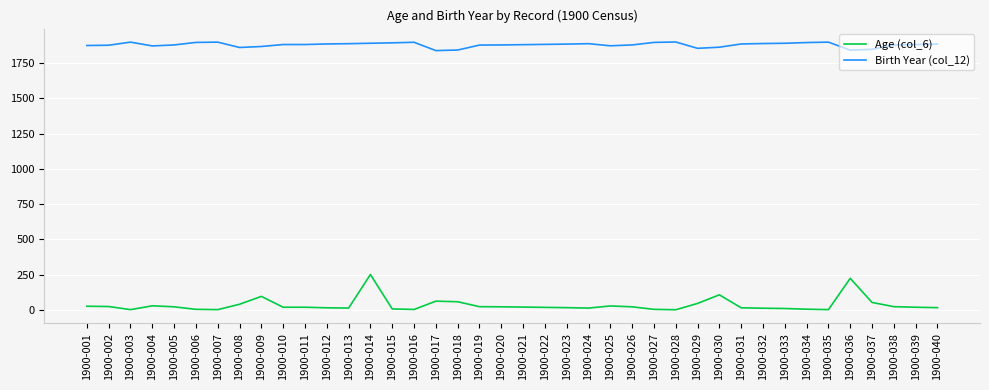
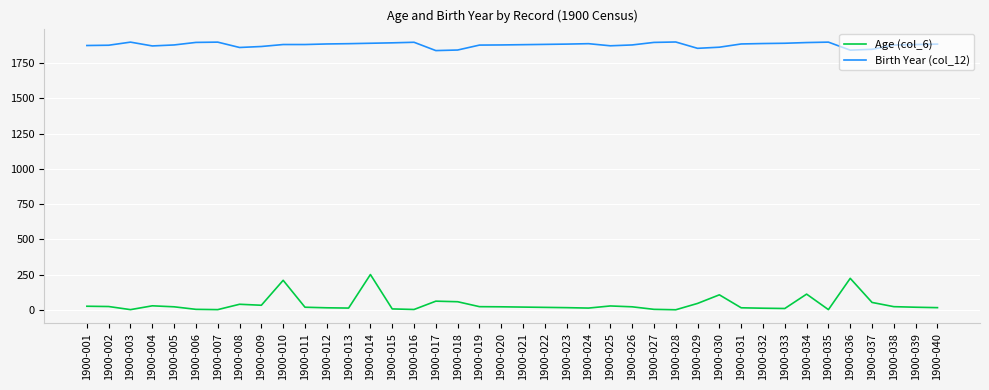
Age (col_6), 1900-009: 100 -> 30
Age (col_6), 1900-010: 20 -> 210
Age (col_6), 1900-034: 0 -> 110
